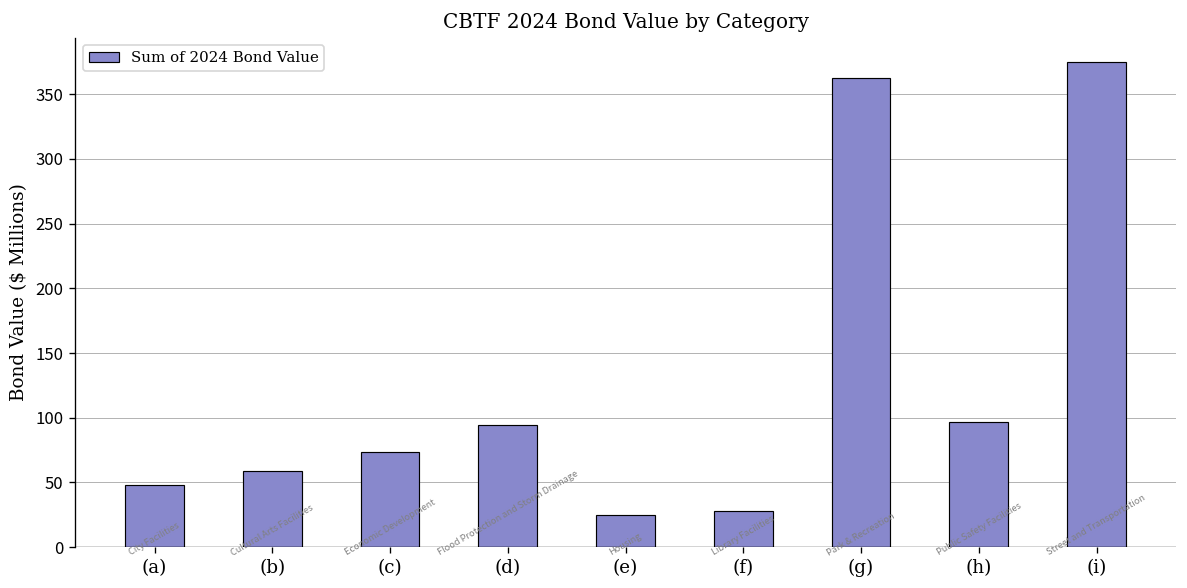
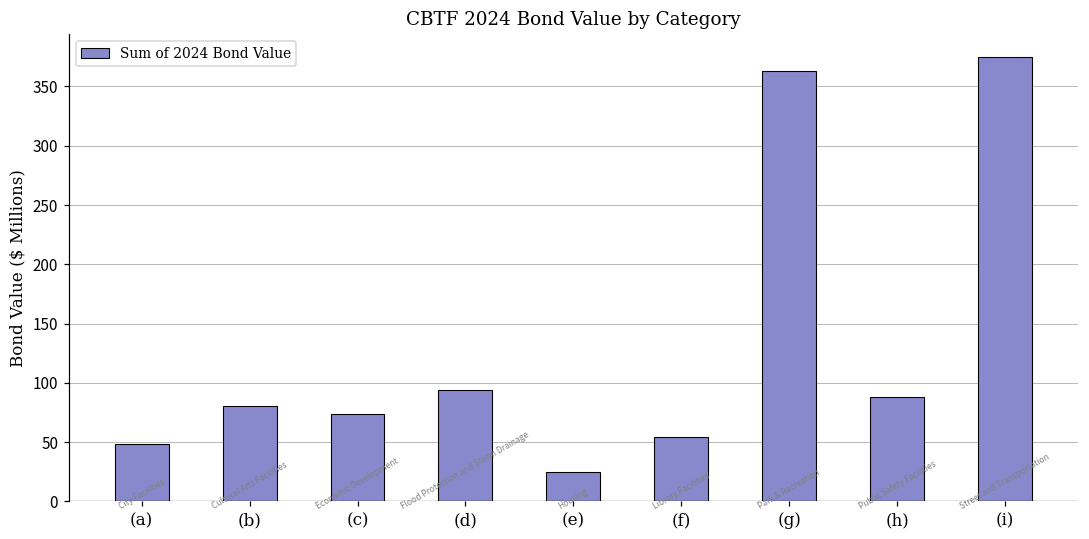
(b): 59 -> 81
(f): 28 -> 55
(h): 97 -> 88
